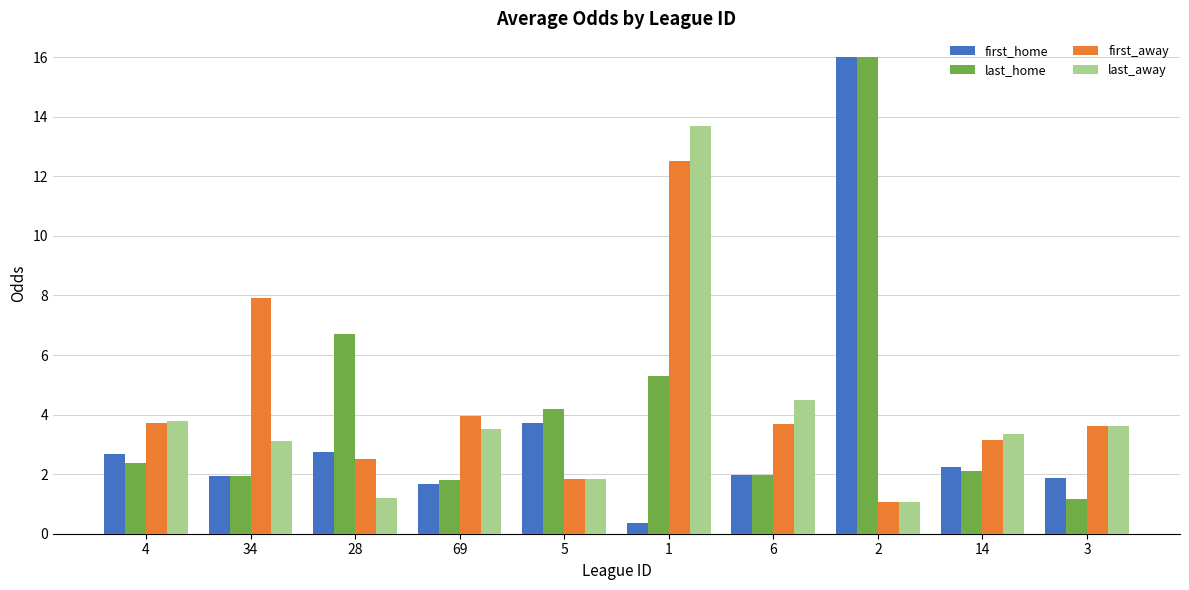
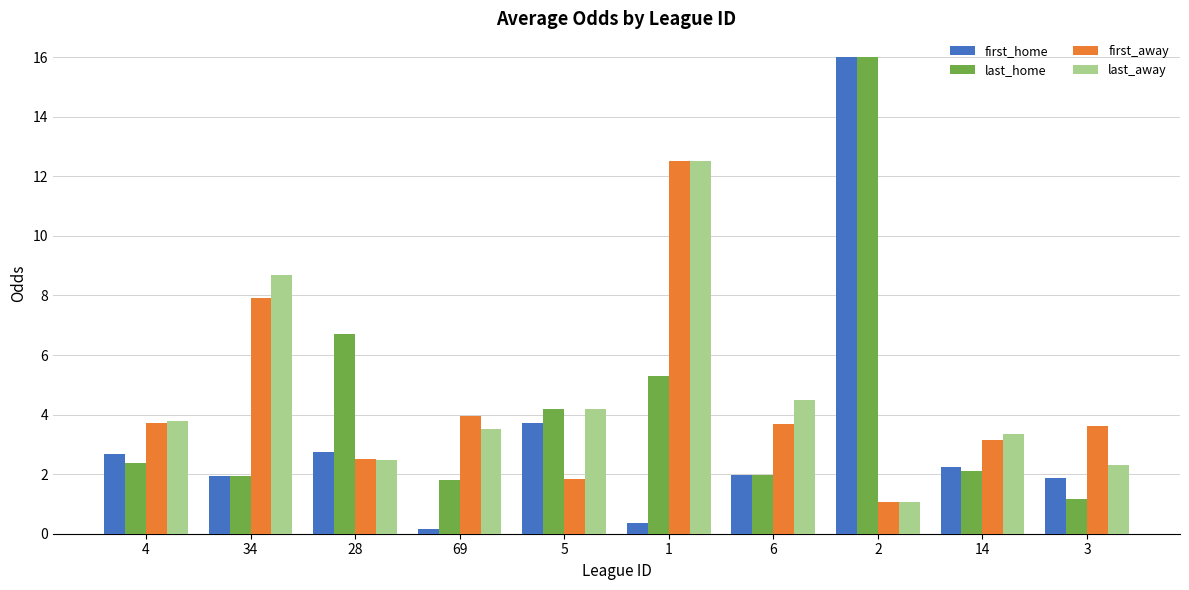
last_away, 34: 3.1 -> 8.7
last_away, 28: 1.2 -> 2.5
first_home, 69: 1.7 -> 0.1
last_away, 5: 1.8 -> 4.2
last_away, 1: 13.7 -> 12.5
last_away, 3: 3.6 -> 2.3
